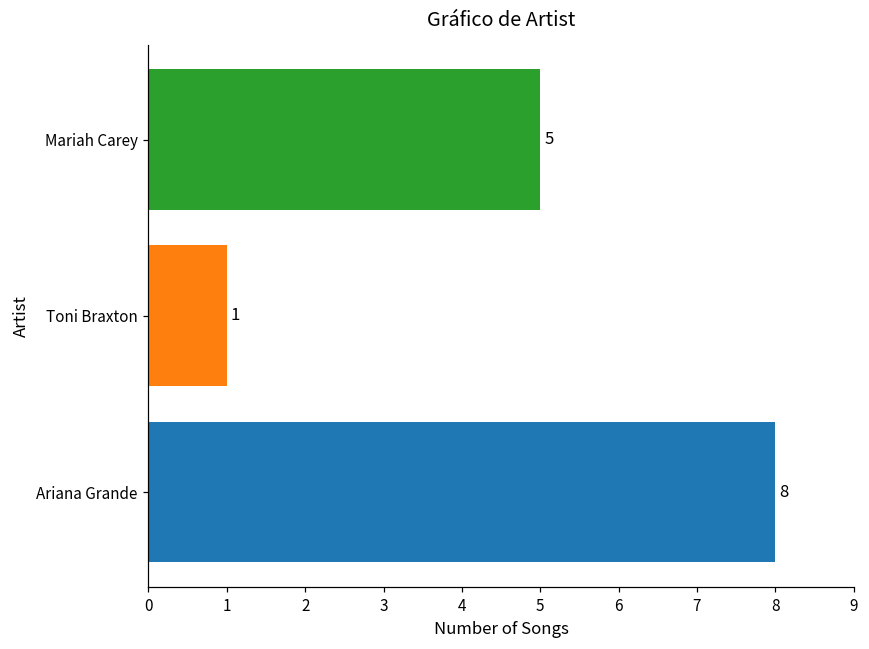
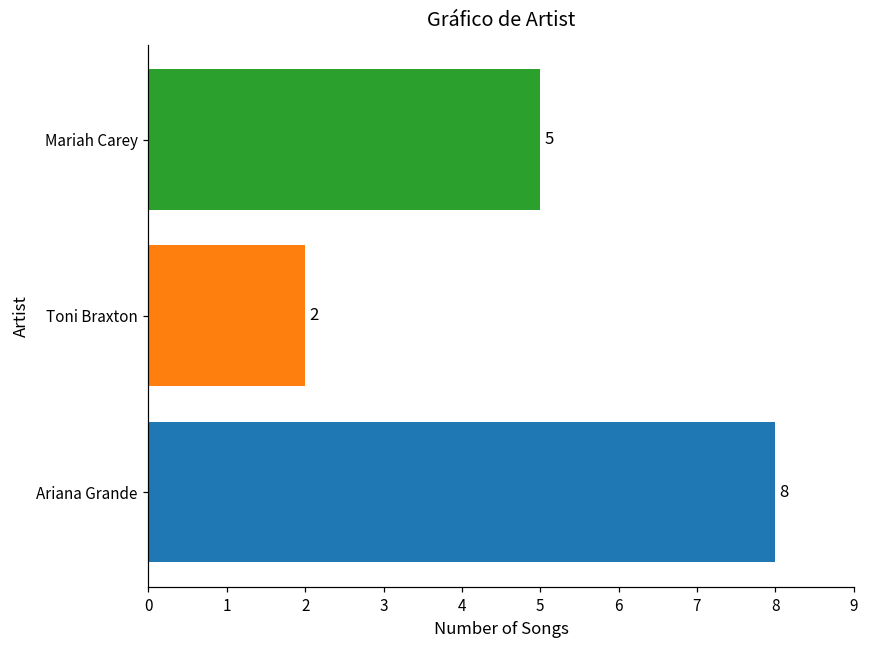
Toni Braxton: 1 -> 2
